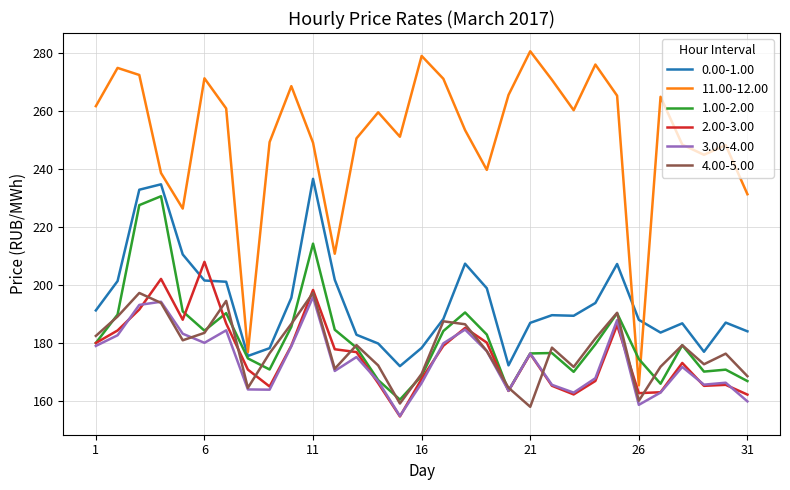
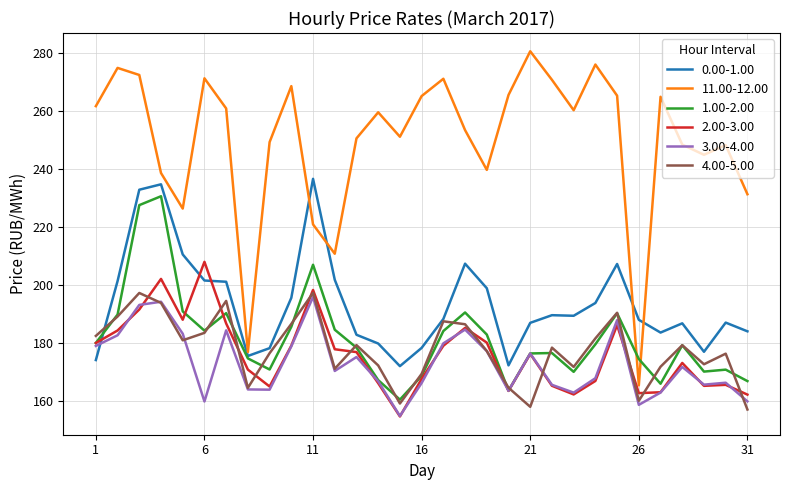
0.00-1.00, 1: 191 -> 174
3.00-4.00, 6: 180 -> 160
11.00-12.00, 11: 249 -> 221
1.00-2.00, 11: 214 -> 207
11.00-12.00, 16: 279 -> 265
4.00-5.00, 31: 168 -> 157
